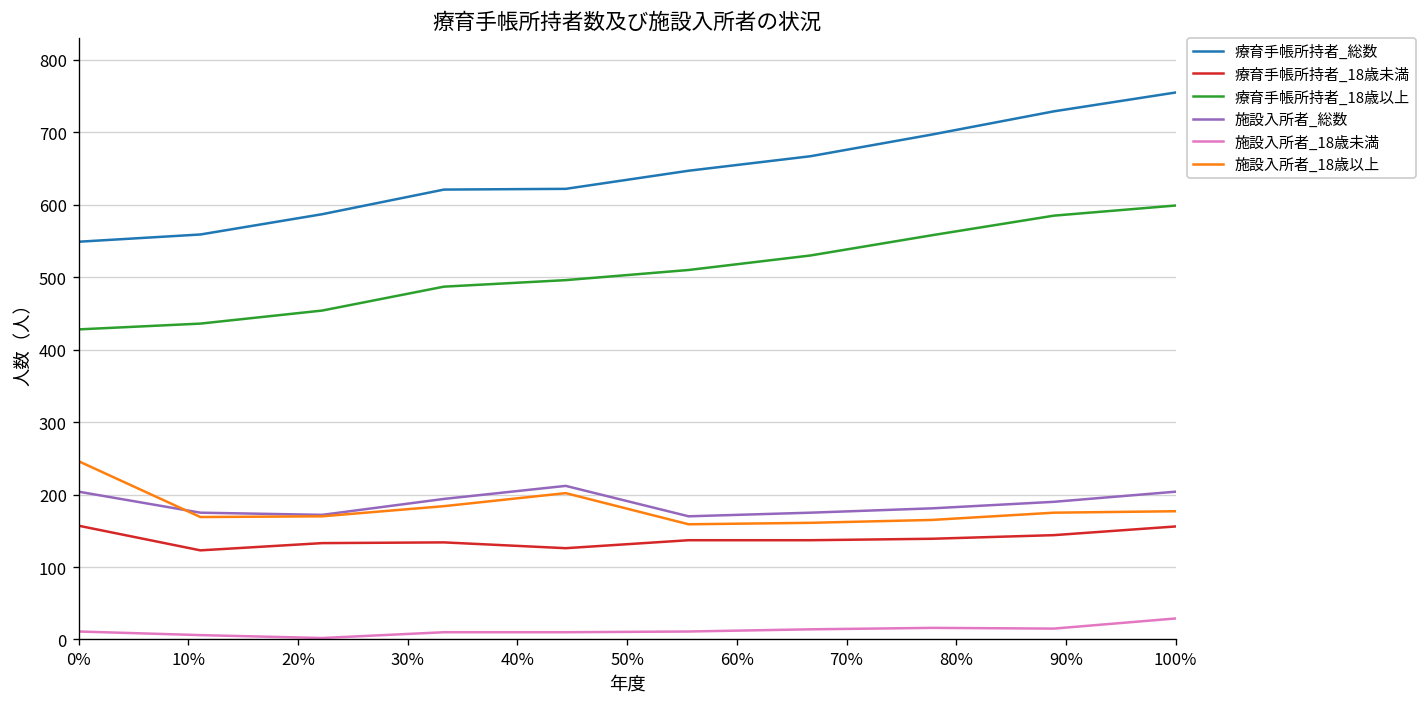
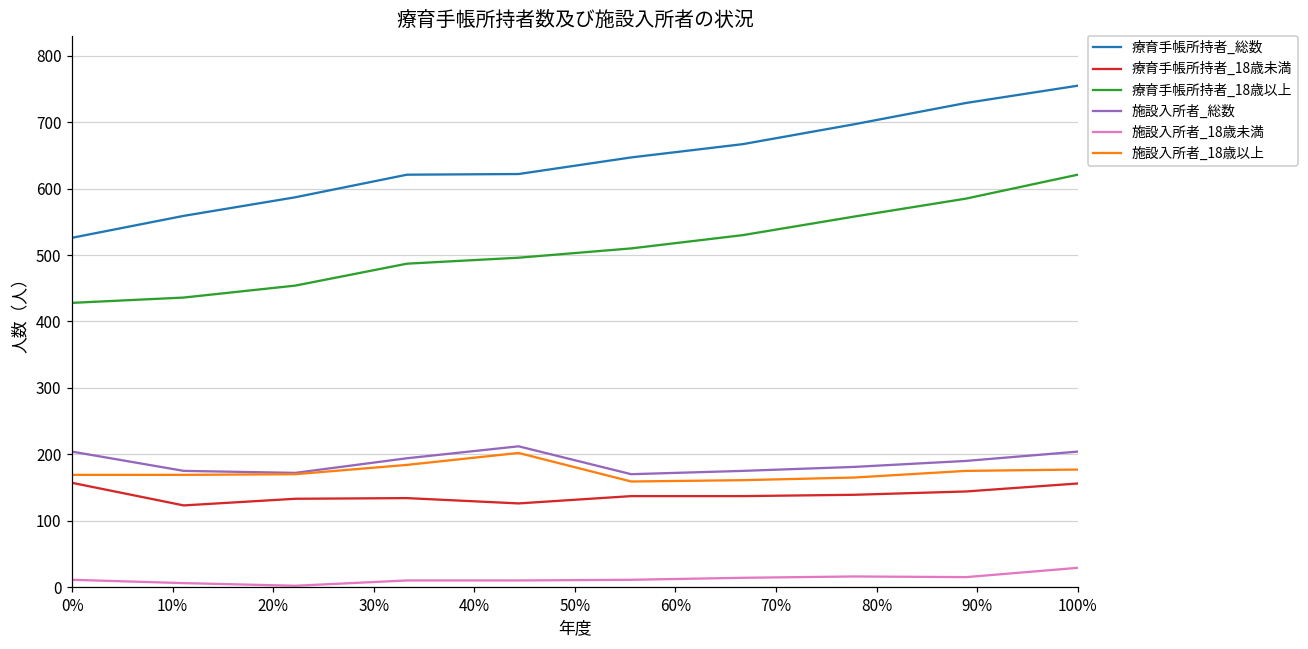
療育手帳所持者_総数, 0%: 550 -> 530
施設入所者_18歳以上, 0%: 250 -> 170
療育手帳所持者_18歳以上, 100%: 600 -> 620
